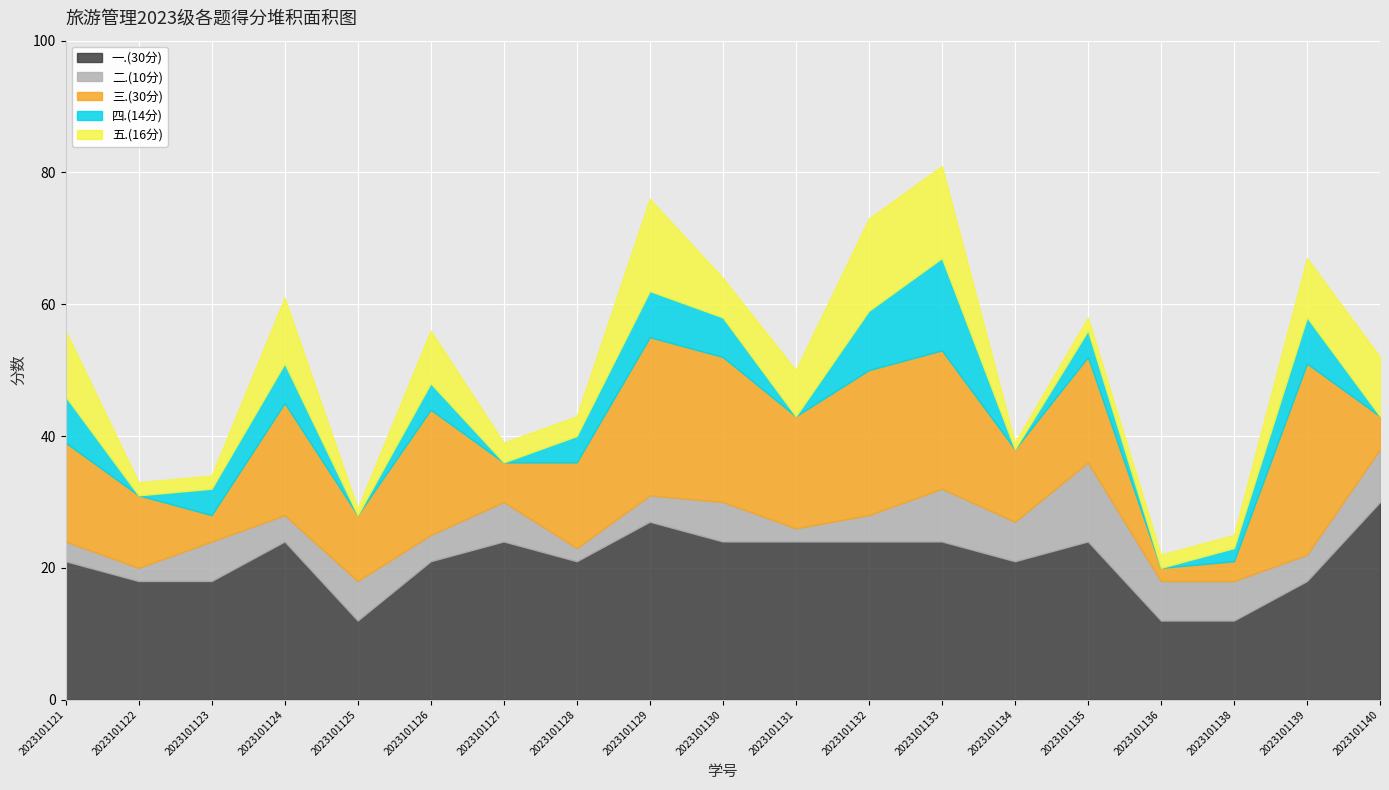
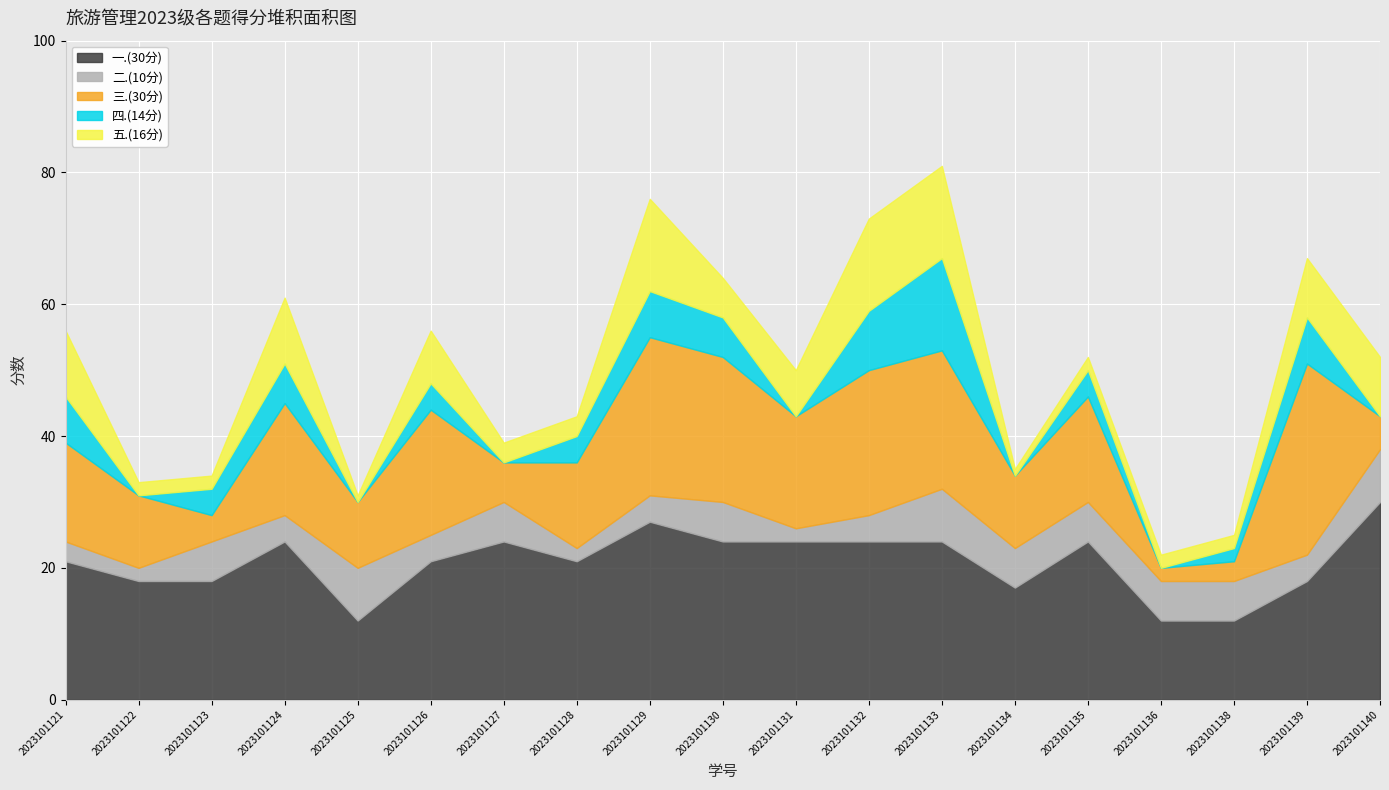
二.(10分), 2023101125: 6 -> 8
一.(30分), 2023101134: 21 -> 17
二.(10分), 2023101135: 12 -> 6
